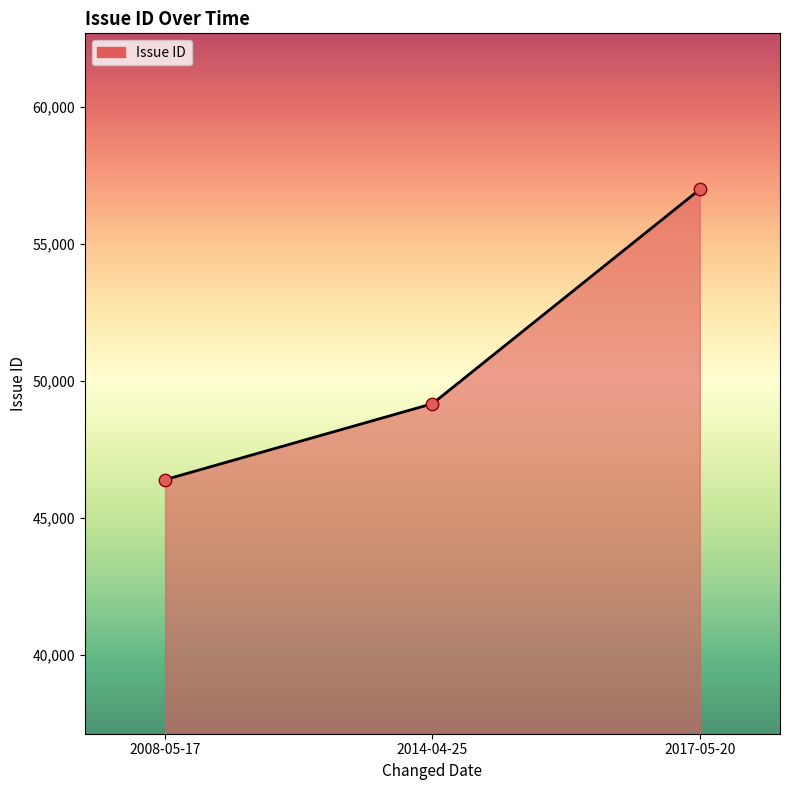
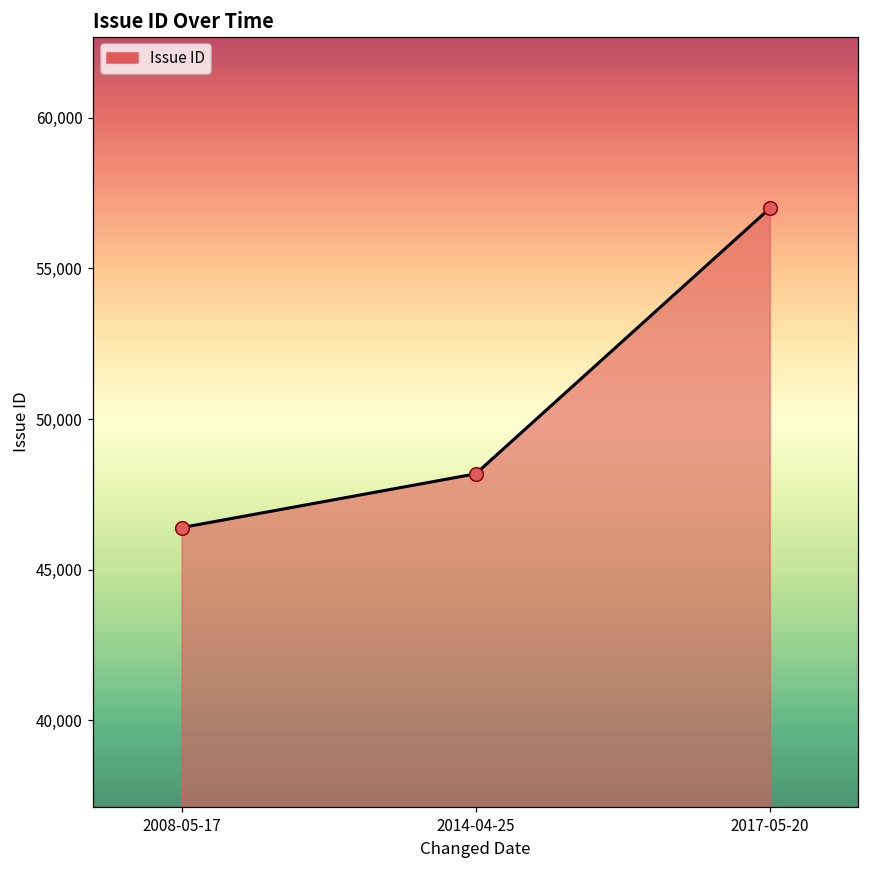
2014-04-25: 49,200 -> 48,200
